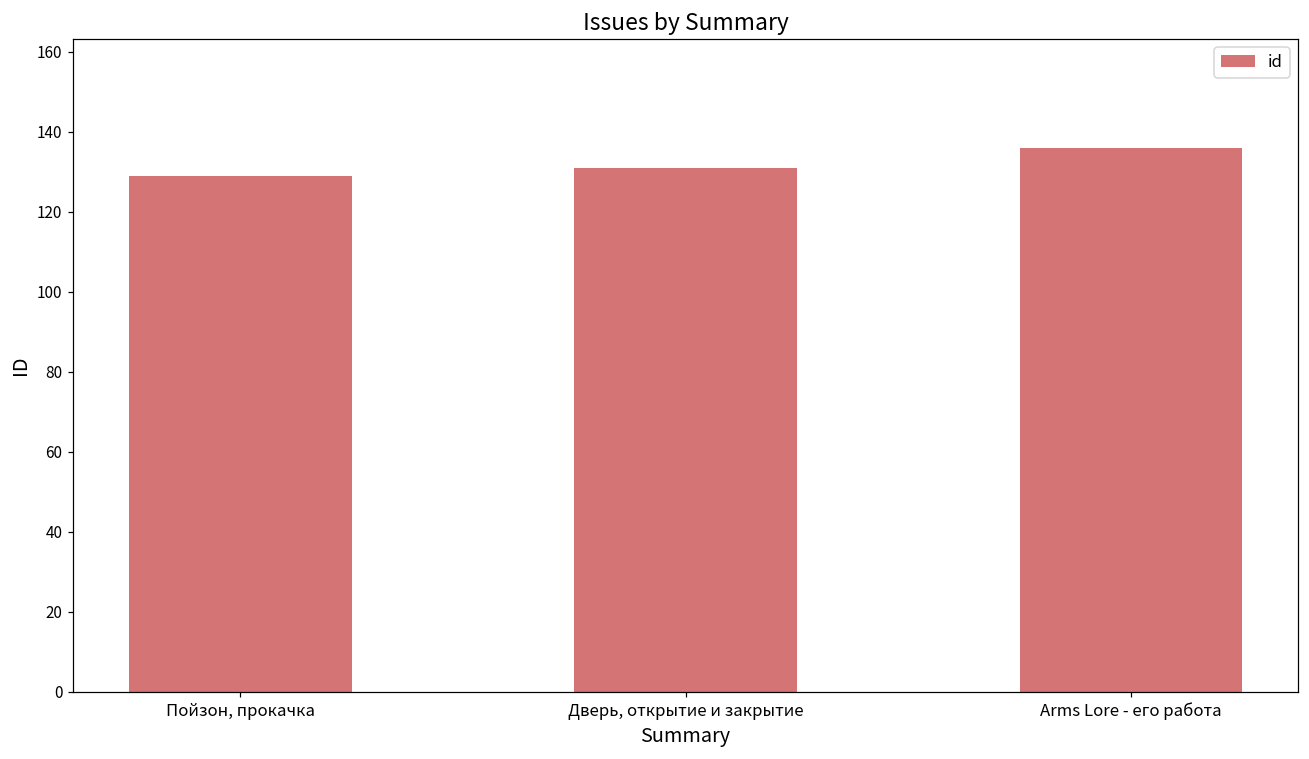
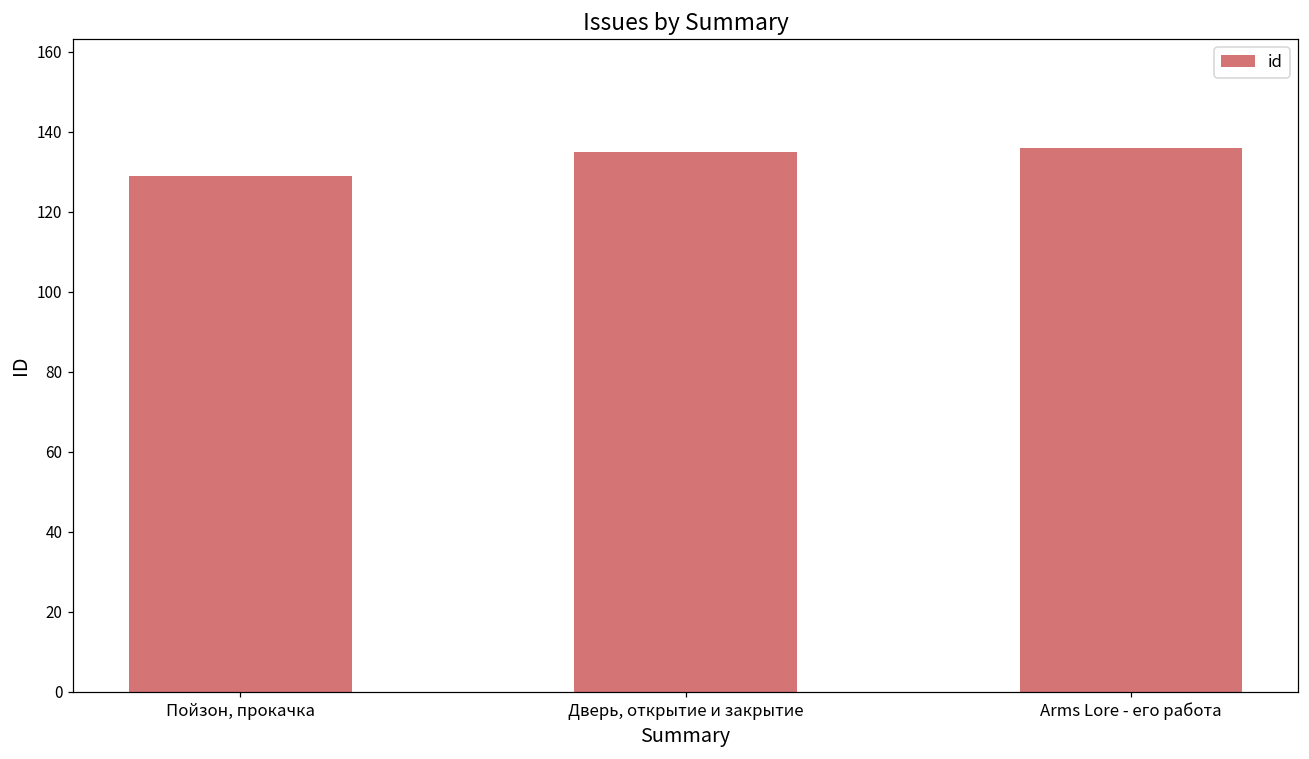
Дверь, открытие и закрытие: 131 -> 135
